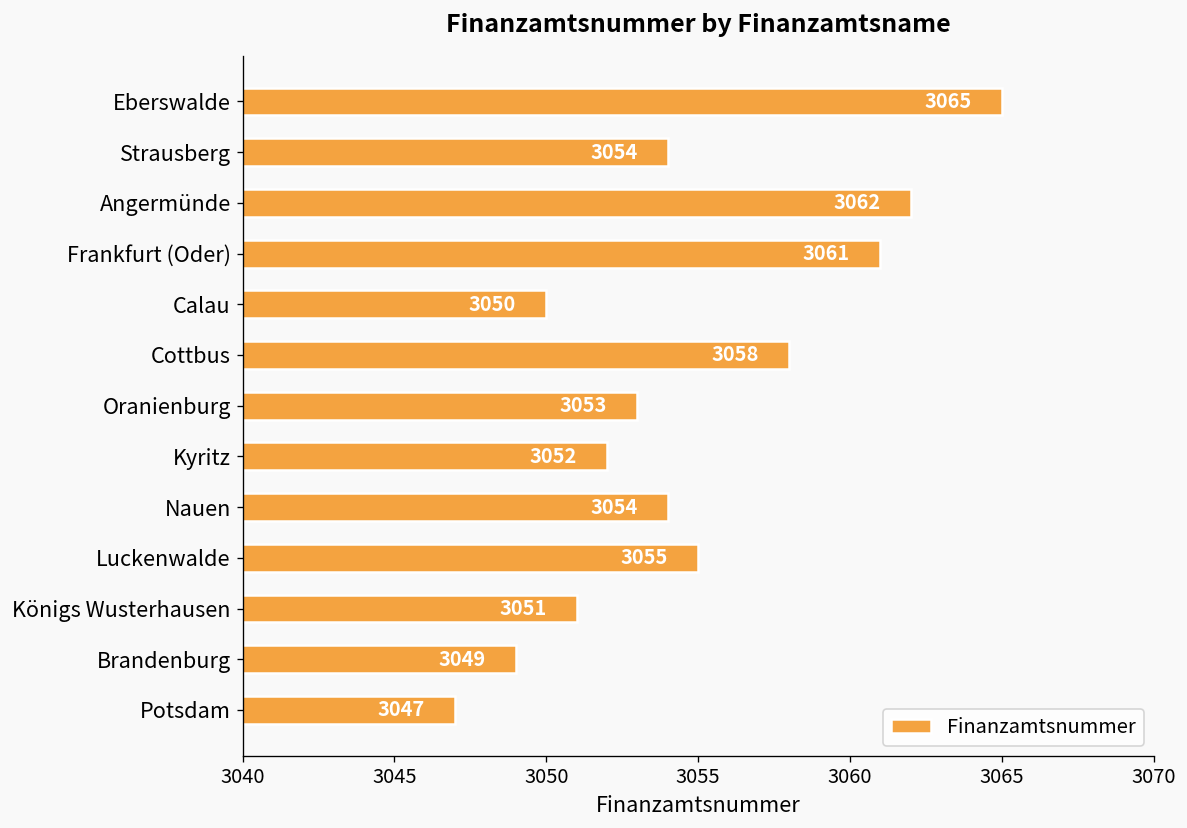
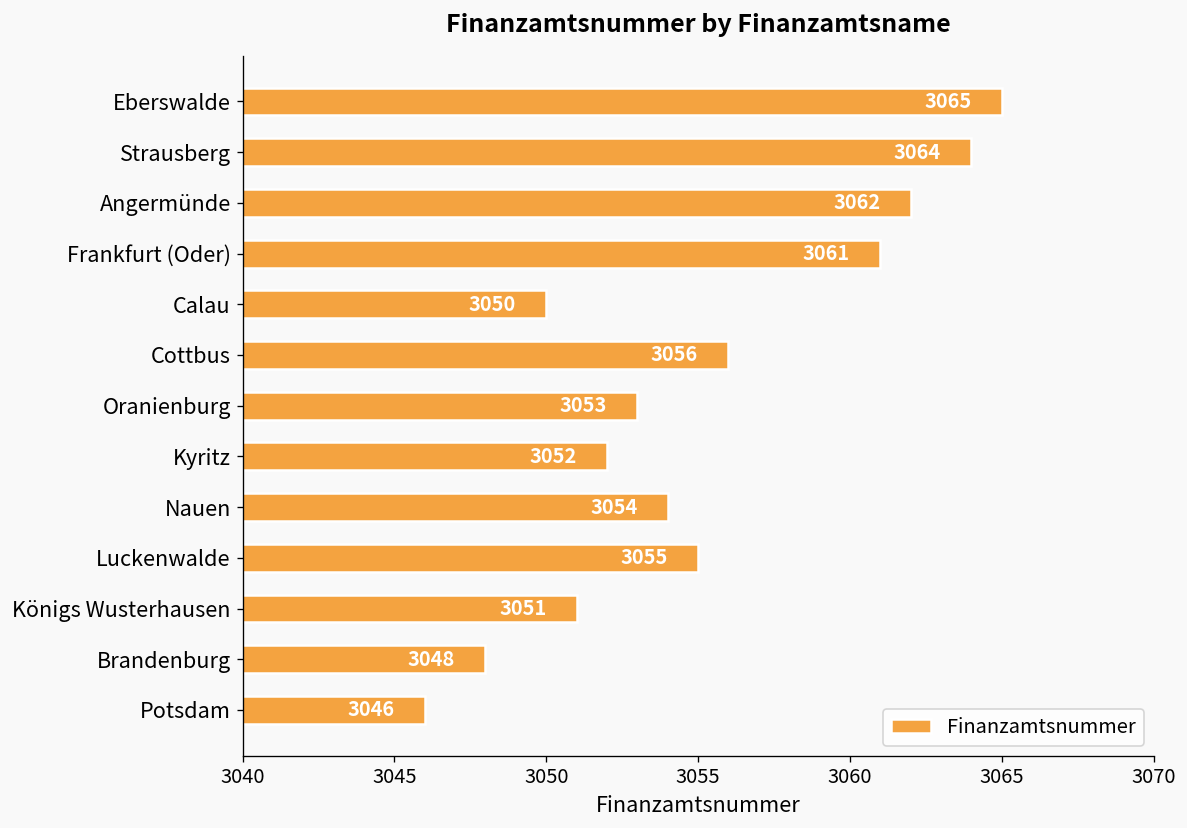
Strausberg: 3054 -> 3064
Cottbus: 3058 -> 3056
Brandenburg: 3049 -> 3048
Potsdam: 3047 -> 3046
